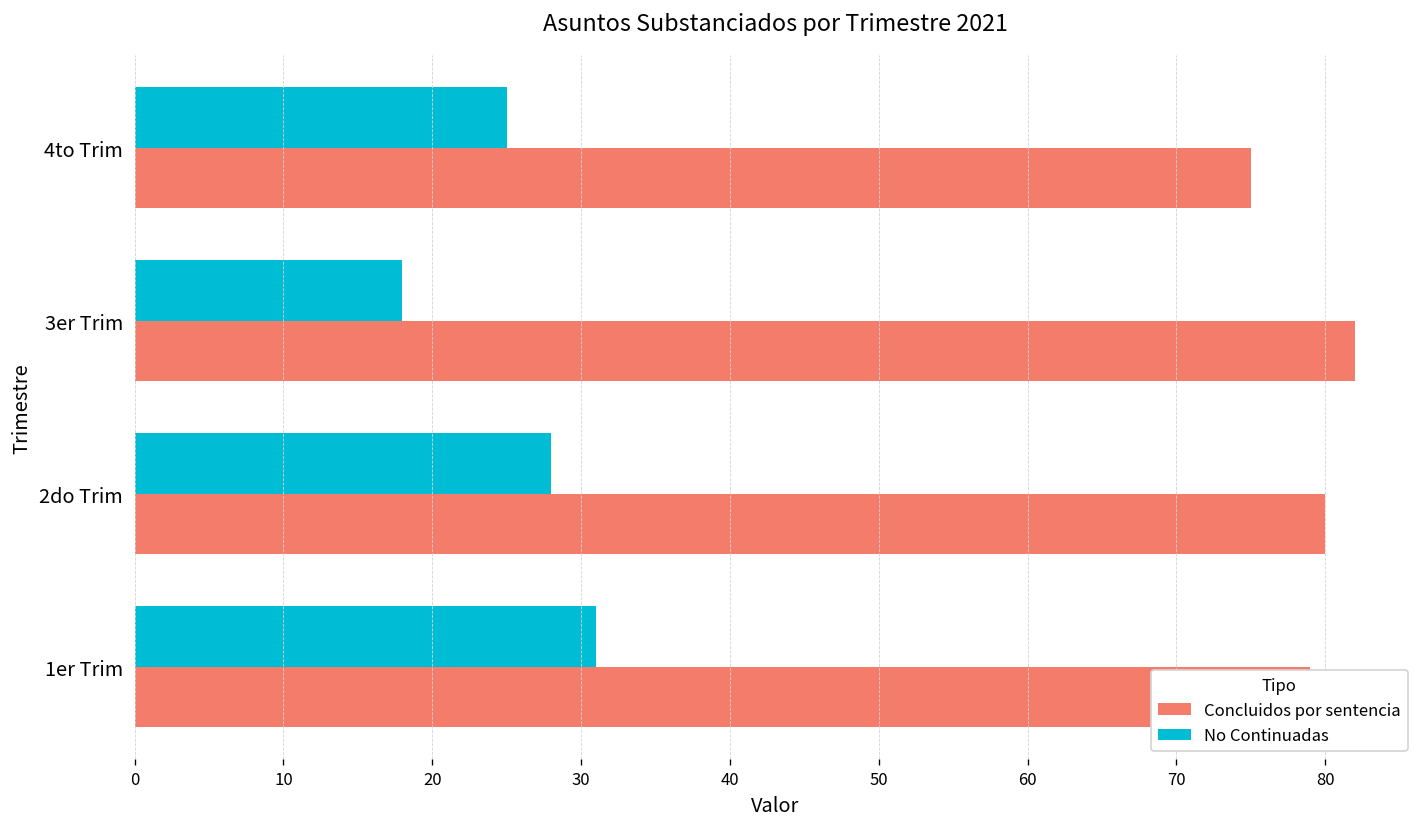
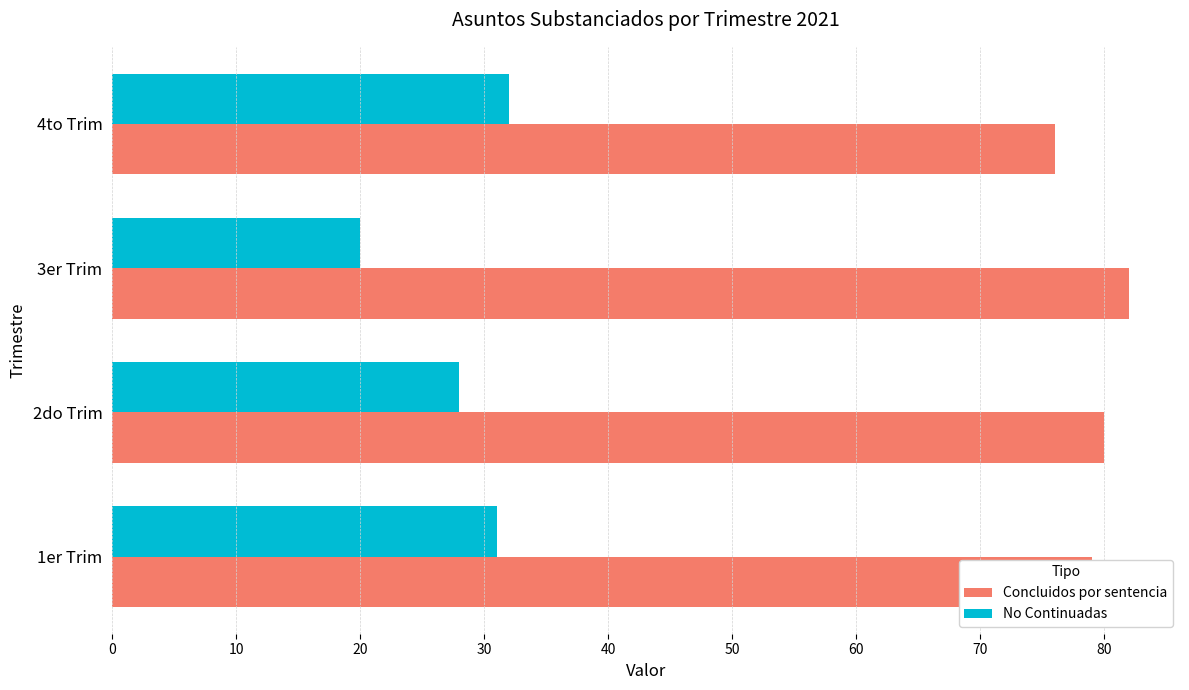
No Continuadas, 4to Trim: 25 -> 32
Concluidos por sentencia, 4to Trim: 75 -> 76
No Continuadas, 3er Trim: 18 -> 20
